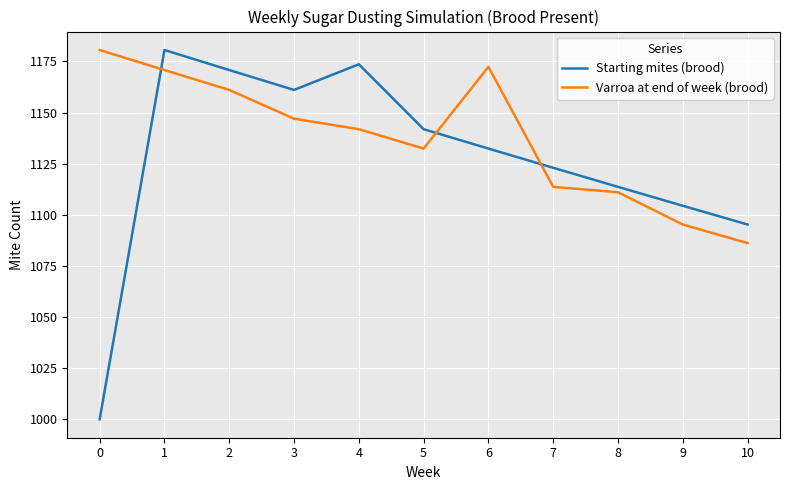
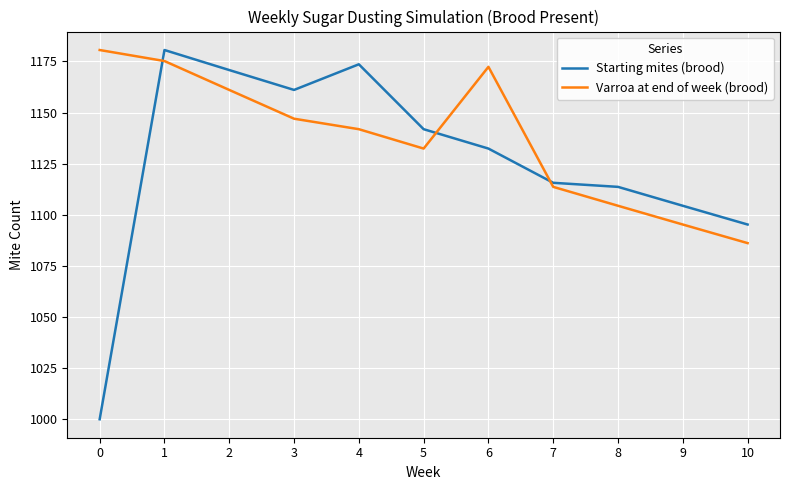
Varroa at end of week (brood), 1: 1171 -> 1175
Starting mites (brood), 7: 1123 -> 1116
Varroa at end of week (brood), 8: 1111 -> 1104
